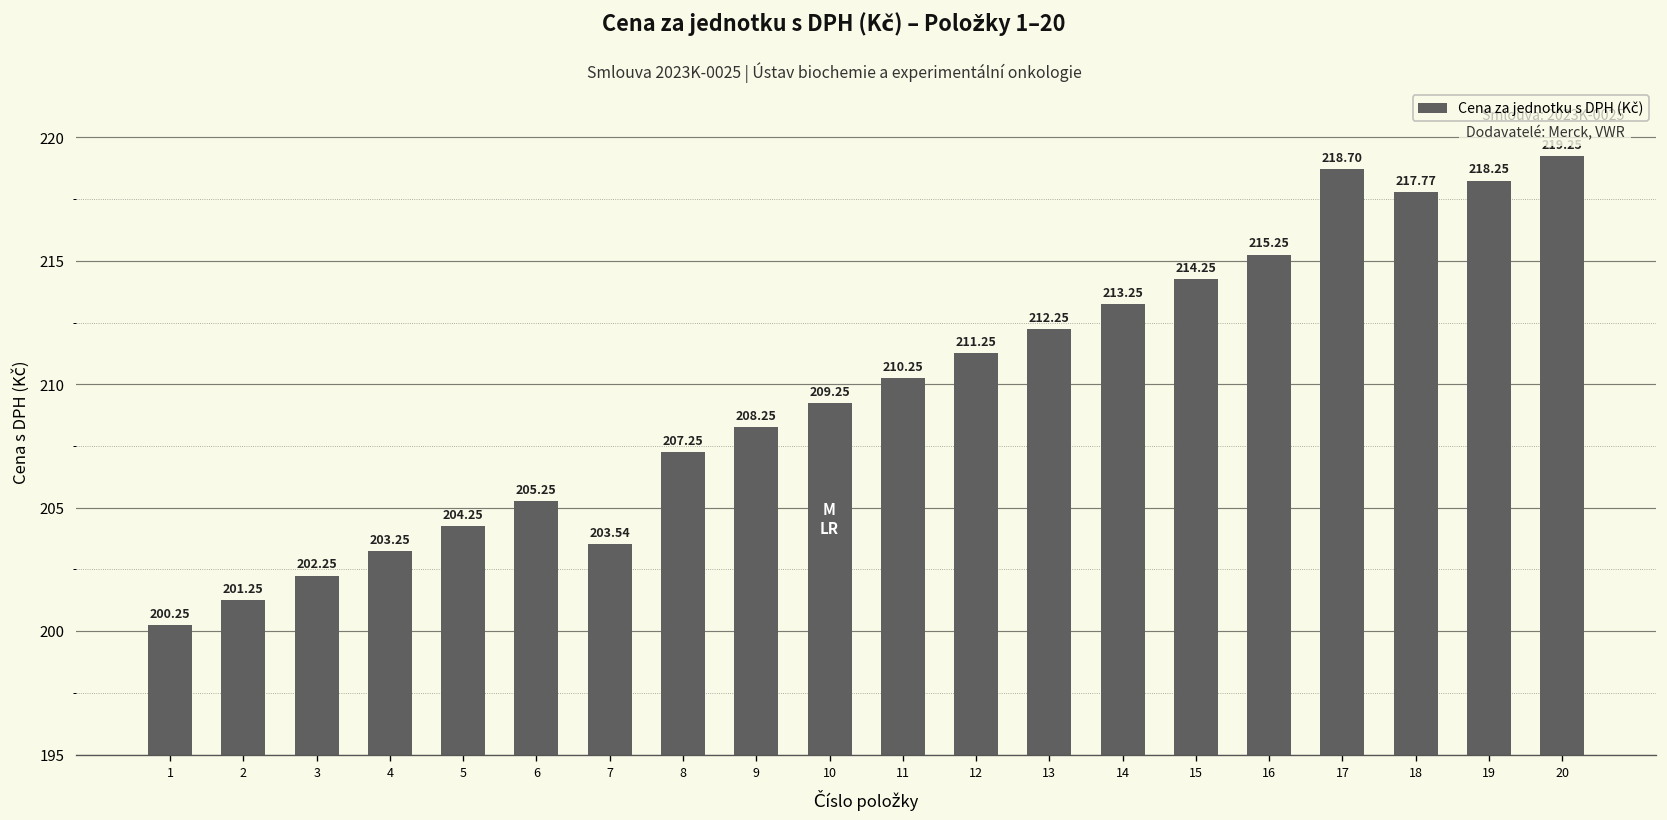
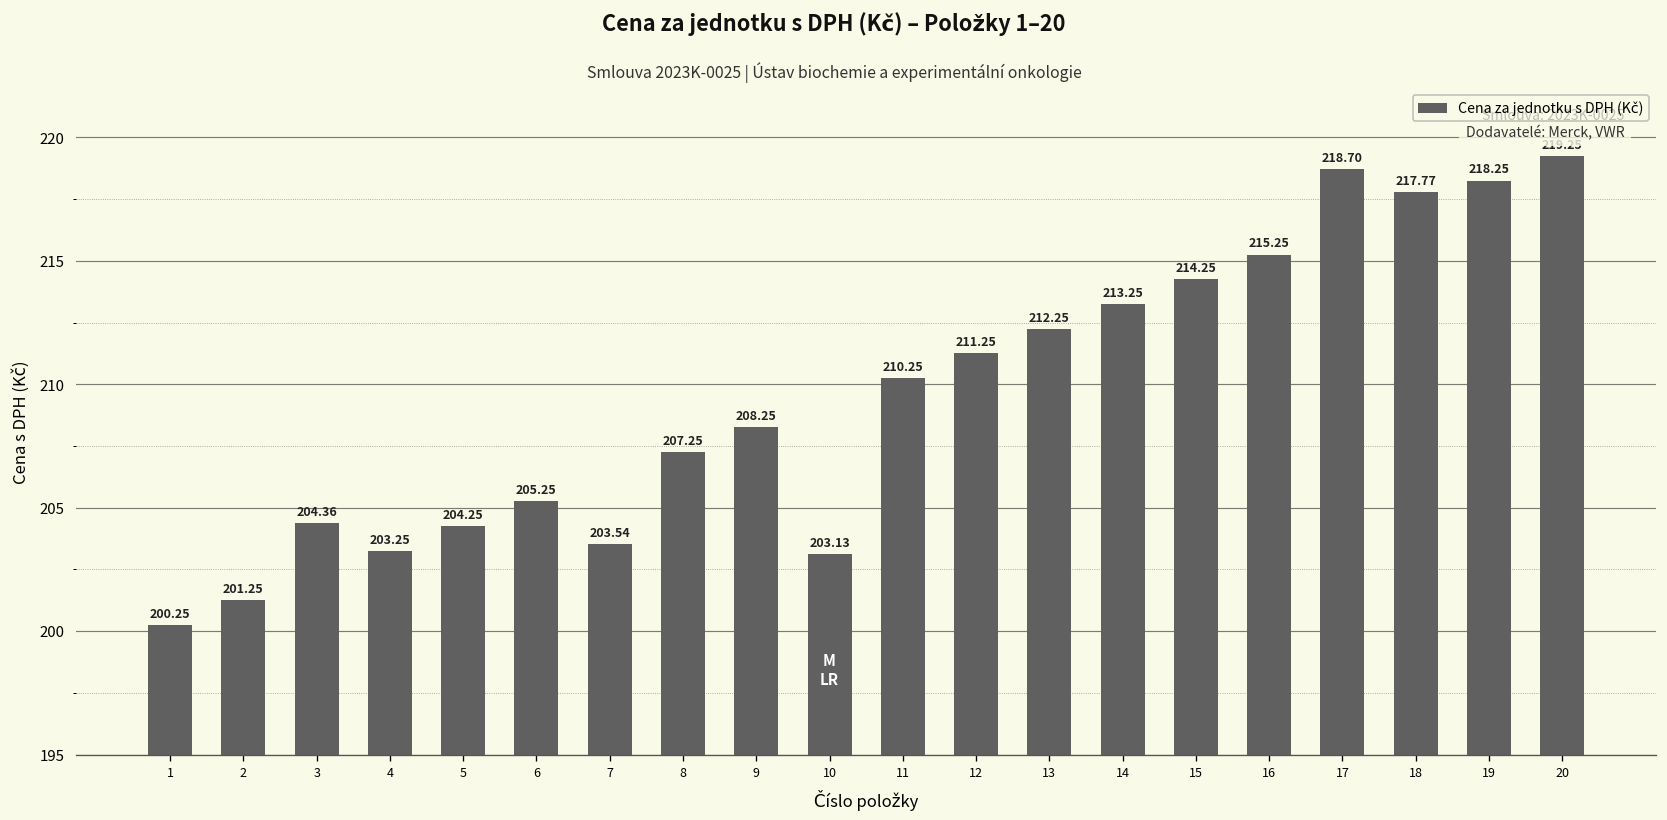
3: 202.25 -> 204.36
10: 209.25 -> 203.13
